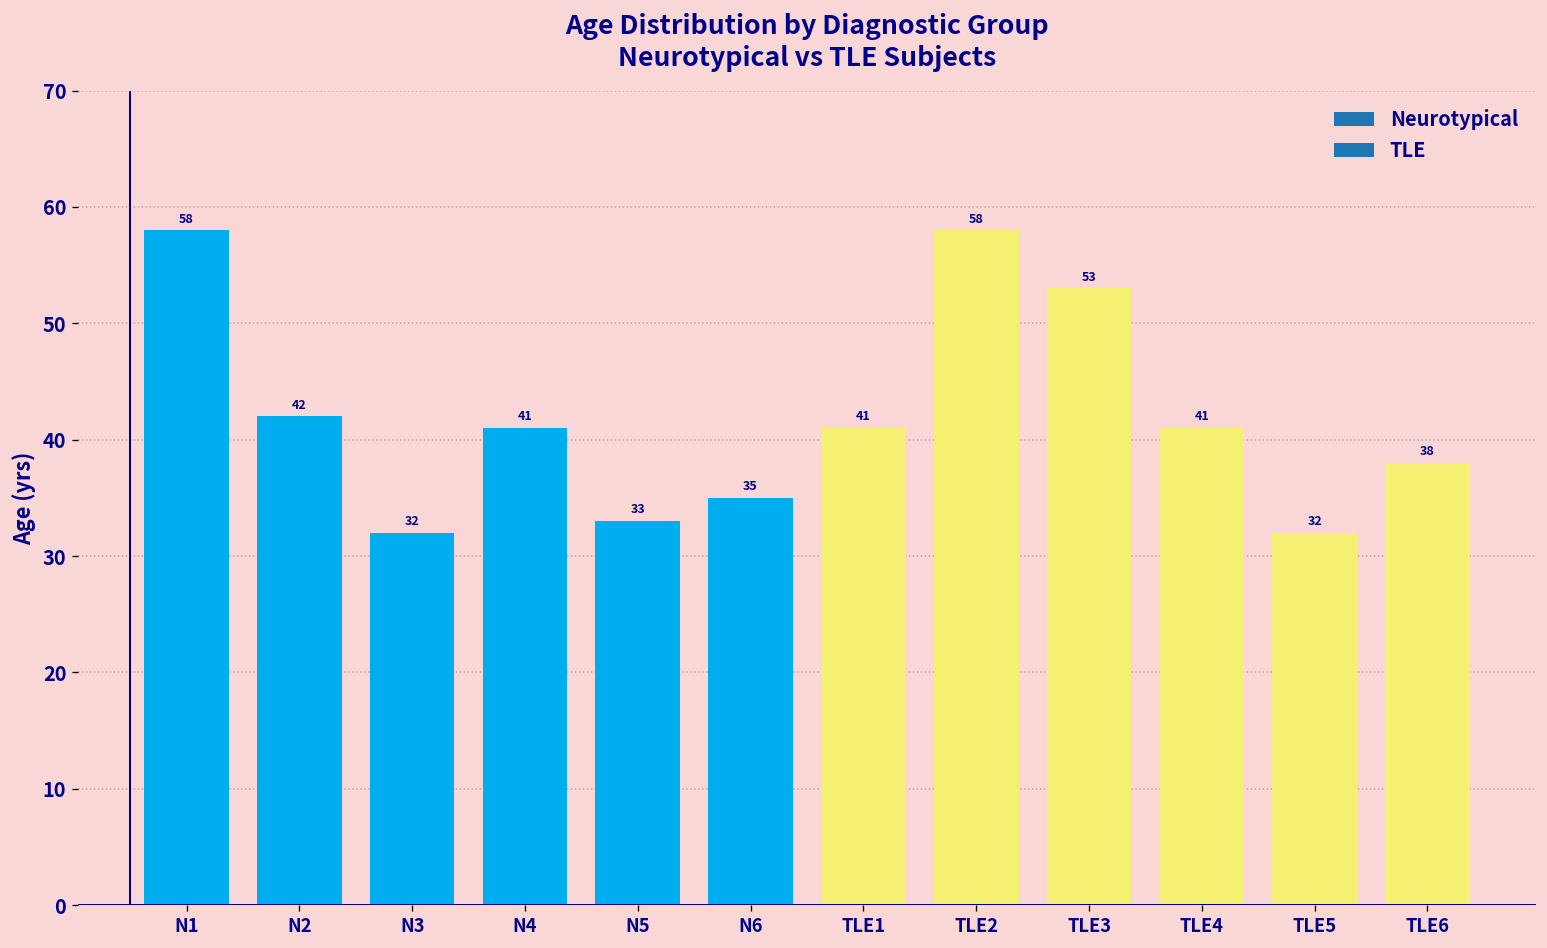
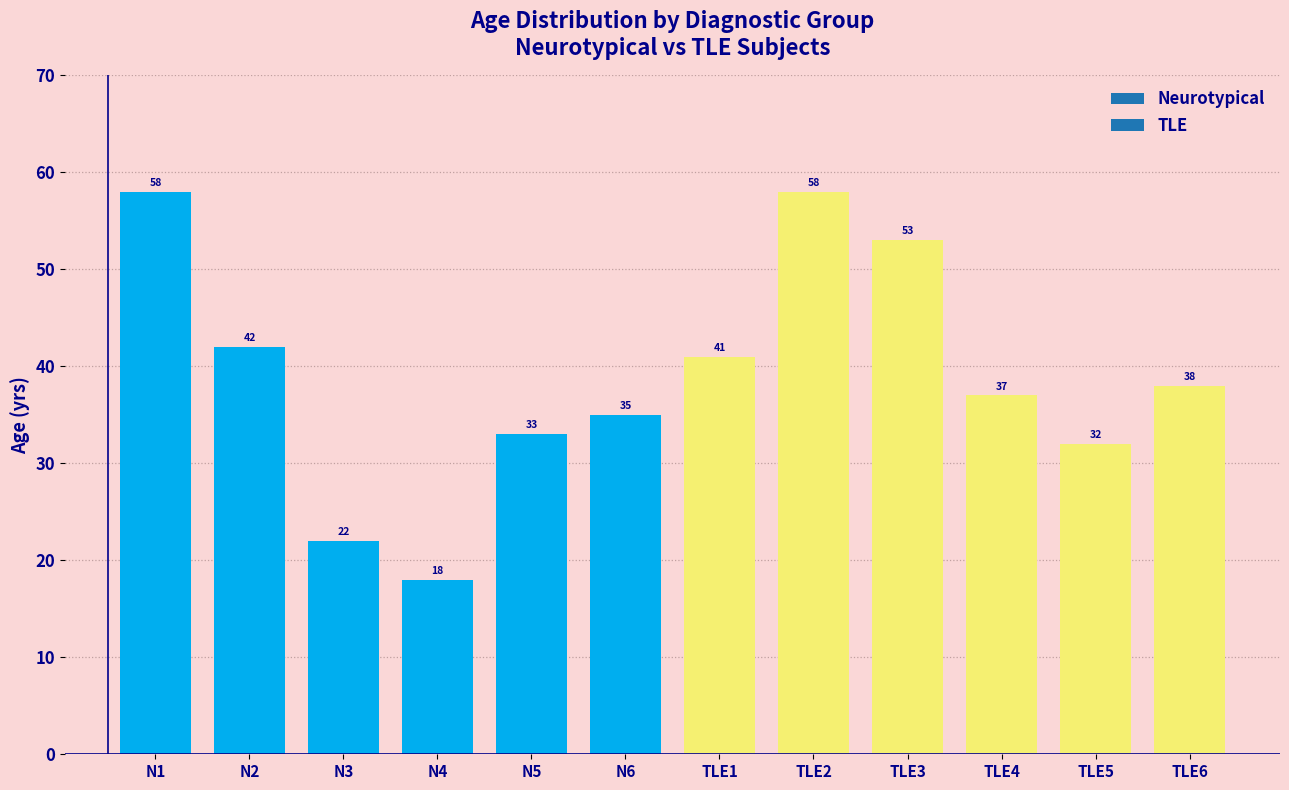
N3: 32 -> 22
N4: 41 -> 18
TLE4: 41 -> 37
